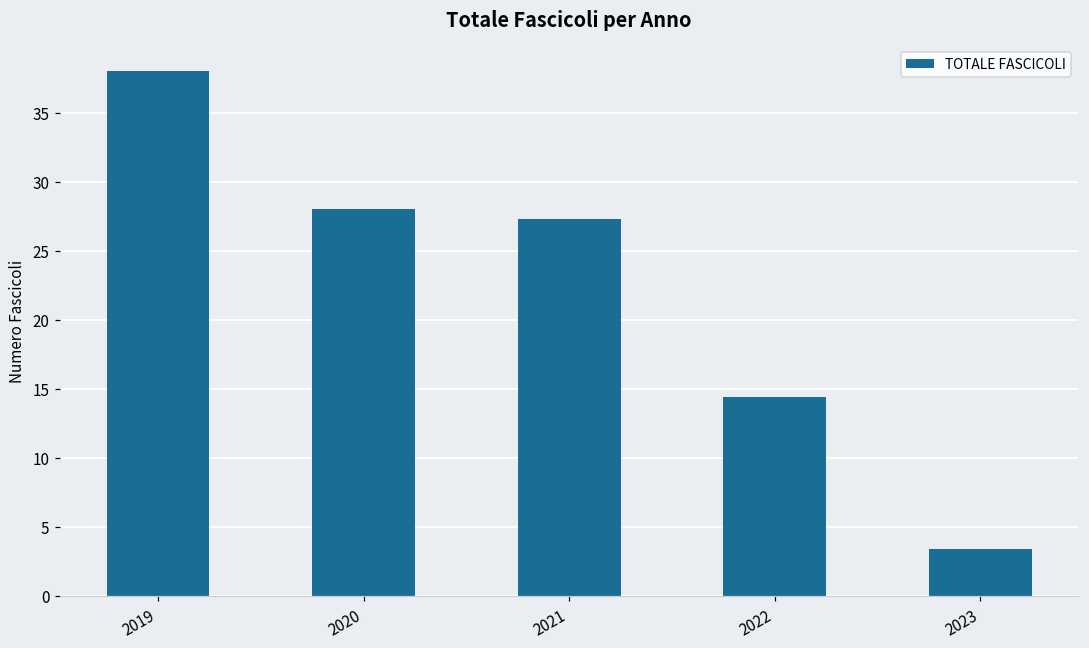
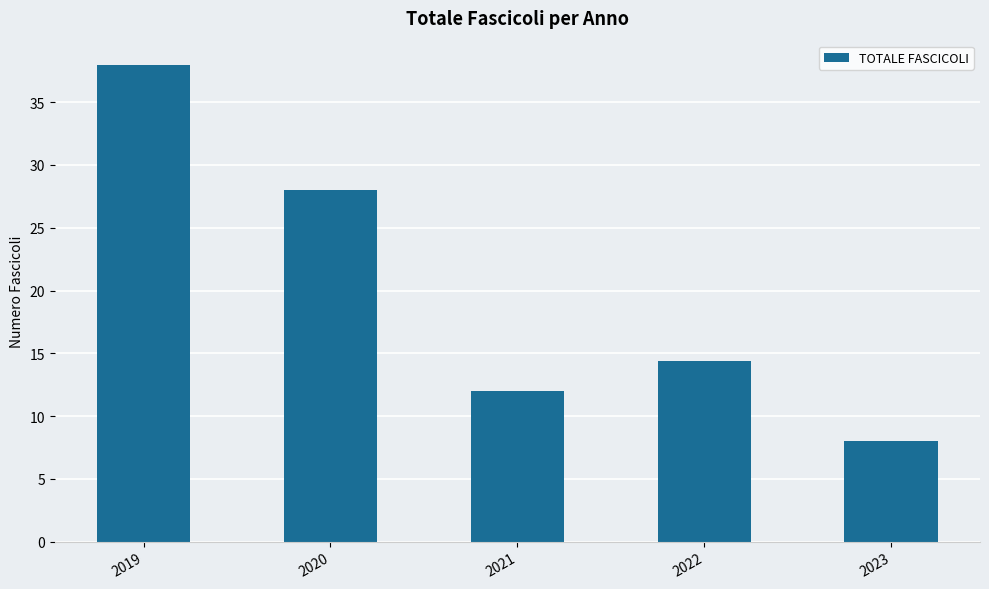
2021: 27.3 -> 12.0
2023: 3.4 -> 8.0
